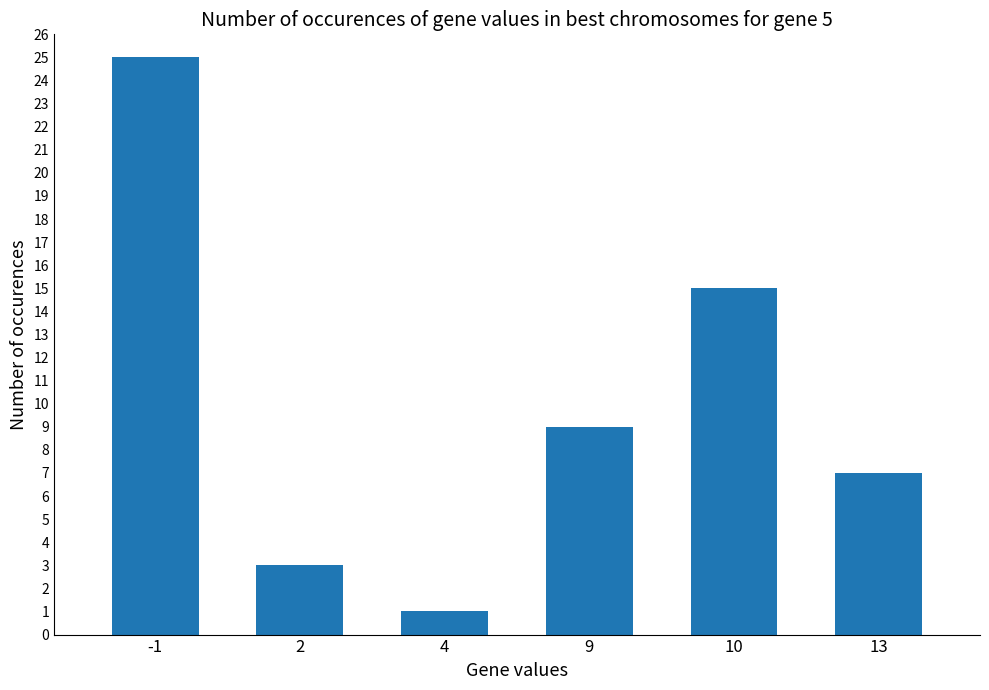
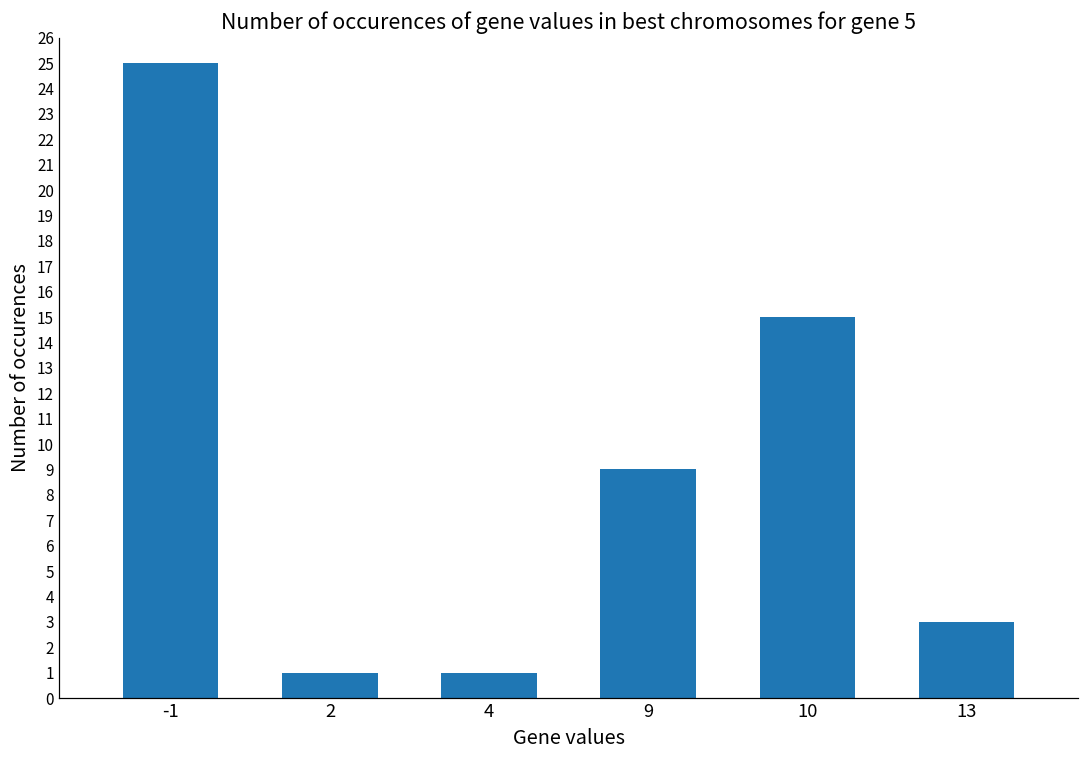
2: 3 -> 1
13: 7 -> 3
